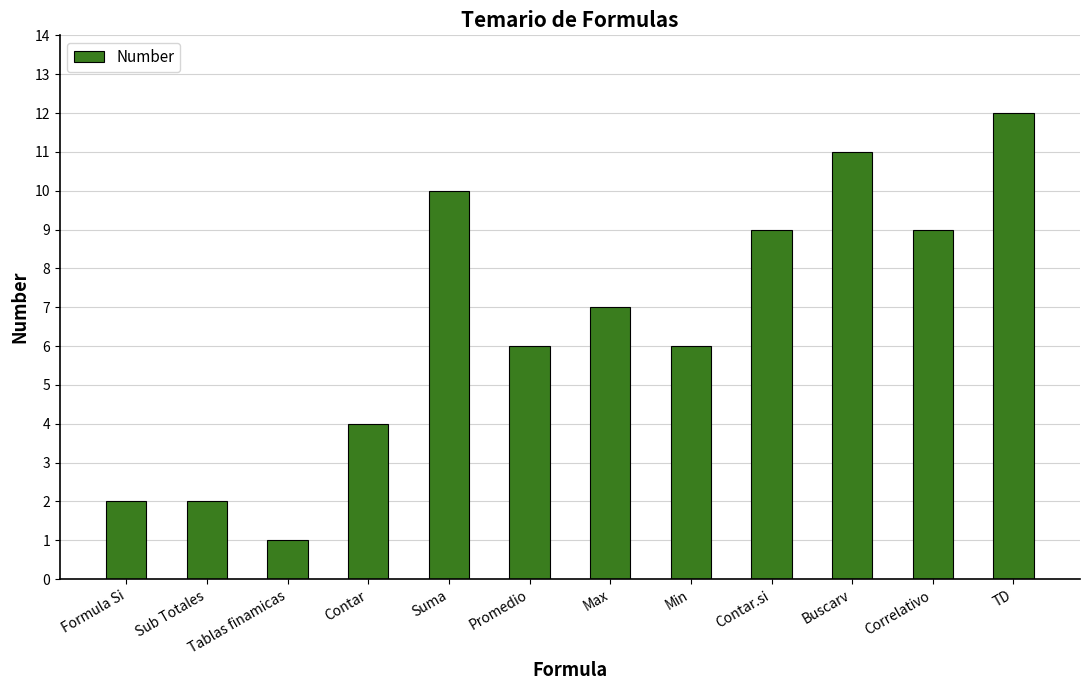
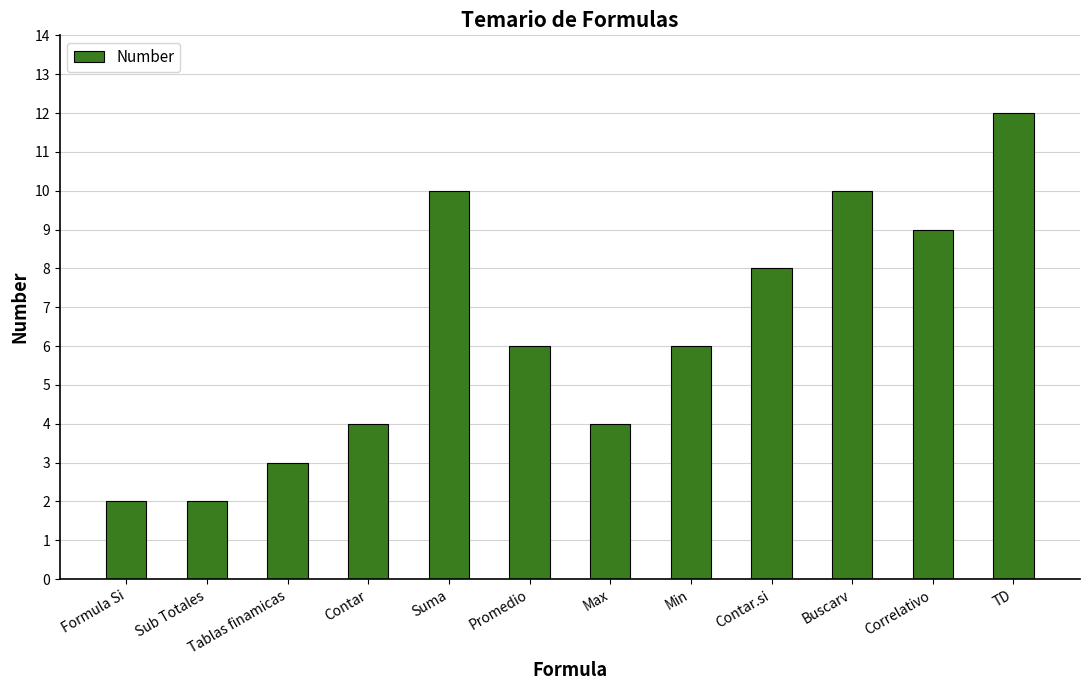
Tablas finamicas: 1 -> 3
Max: 7 -> 4
Contar.si: 9 -> 8
Buscarv: 11 -> 10
